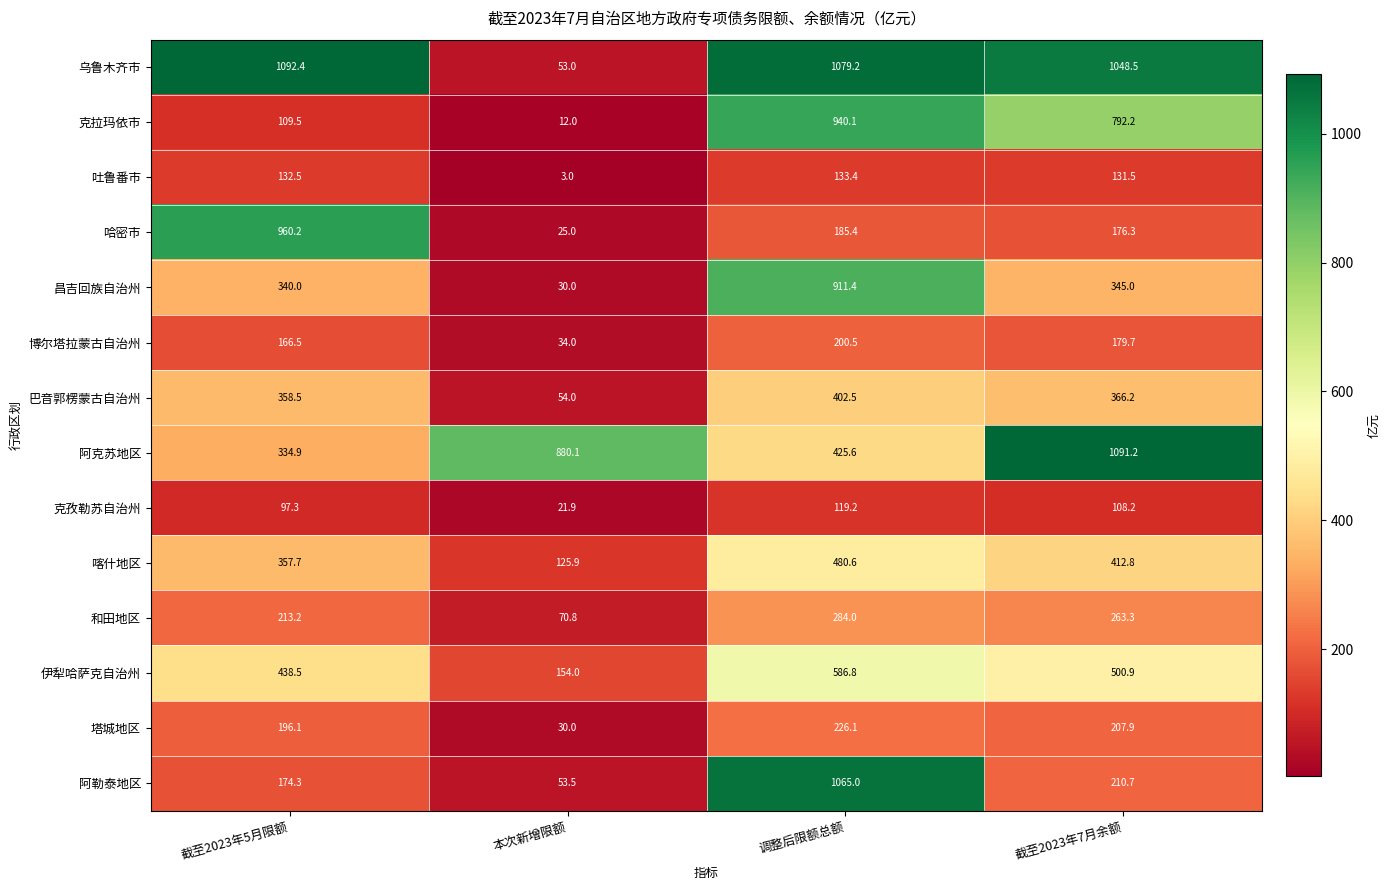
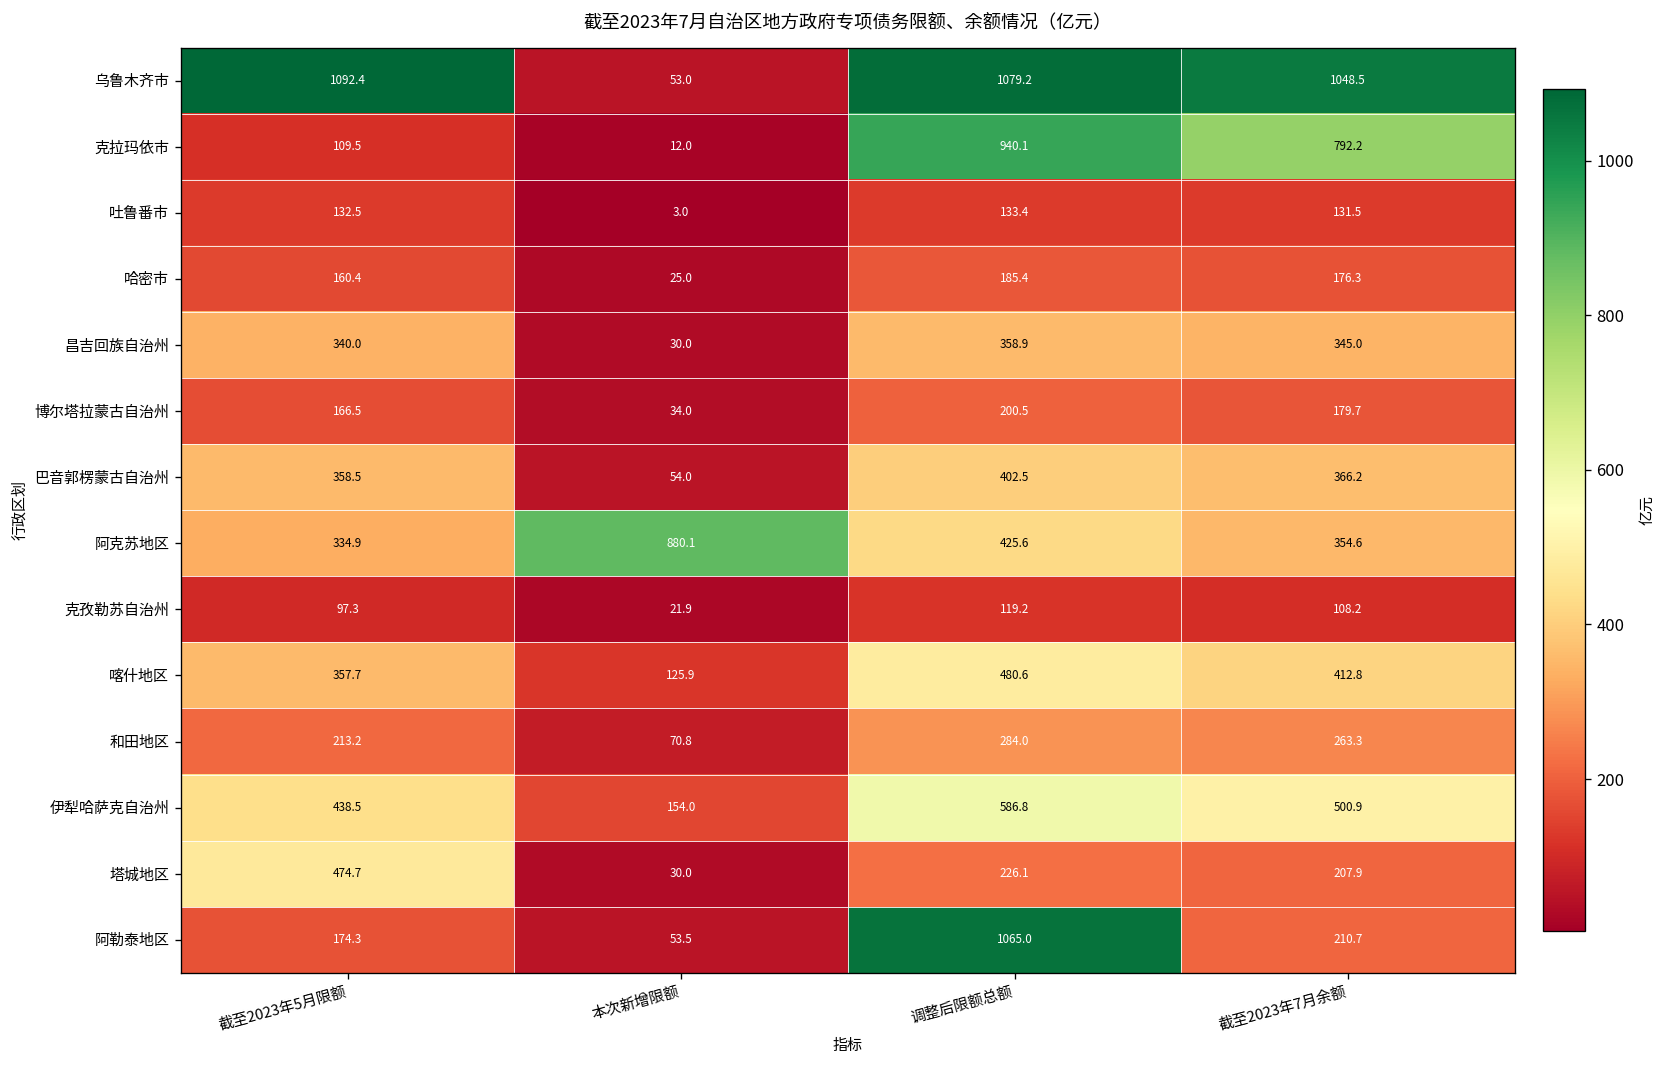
哈密市, 截至2023年5月限额: 960.2 -> 160.4
昌吉回族自治州, 调整后限额总额: 911.4 -> 358.9
阿克苏地区, 截至2023年7月余额: 1091.2 -> 354.6
塔城地区, 截至2023年5月限额: 196.1 -> 474.7
